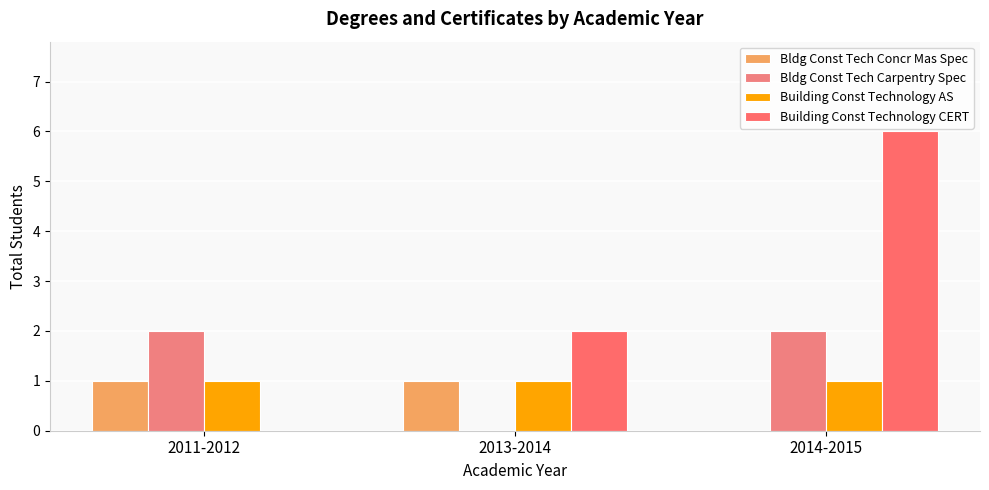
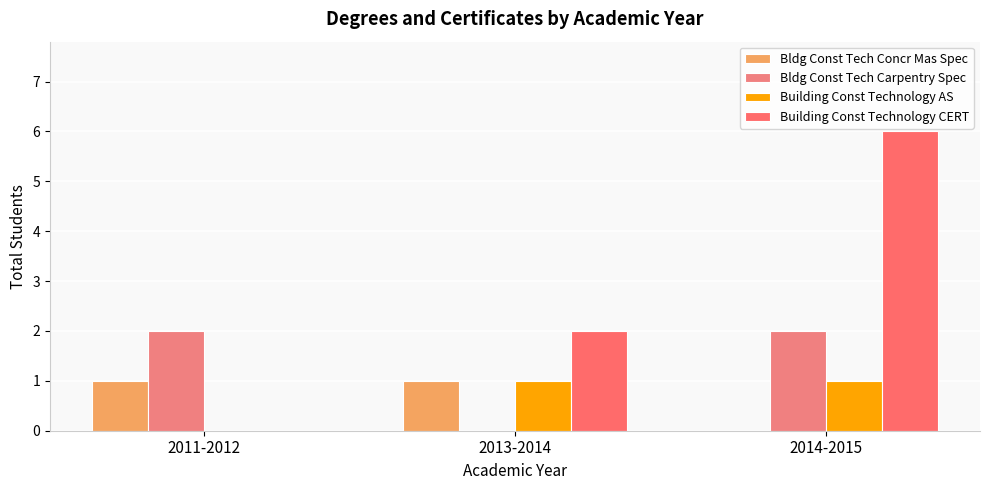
Building Const Technology AS, 2011-2012: 1 -> 0
